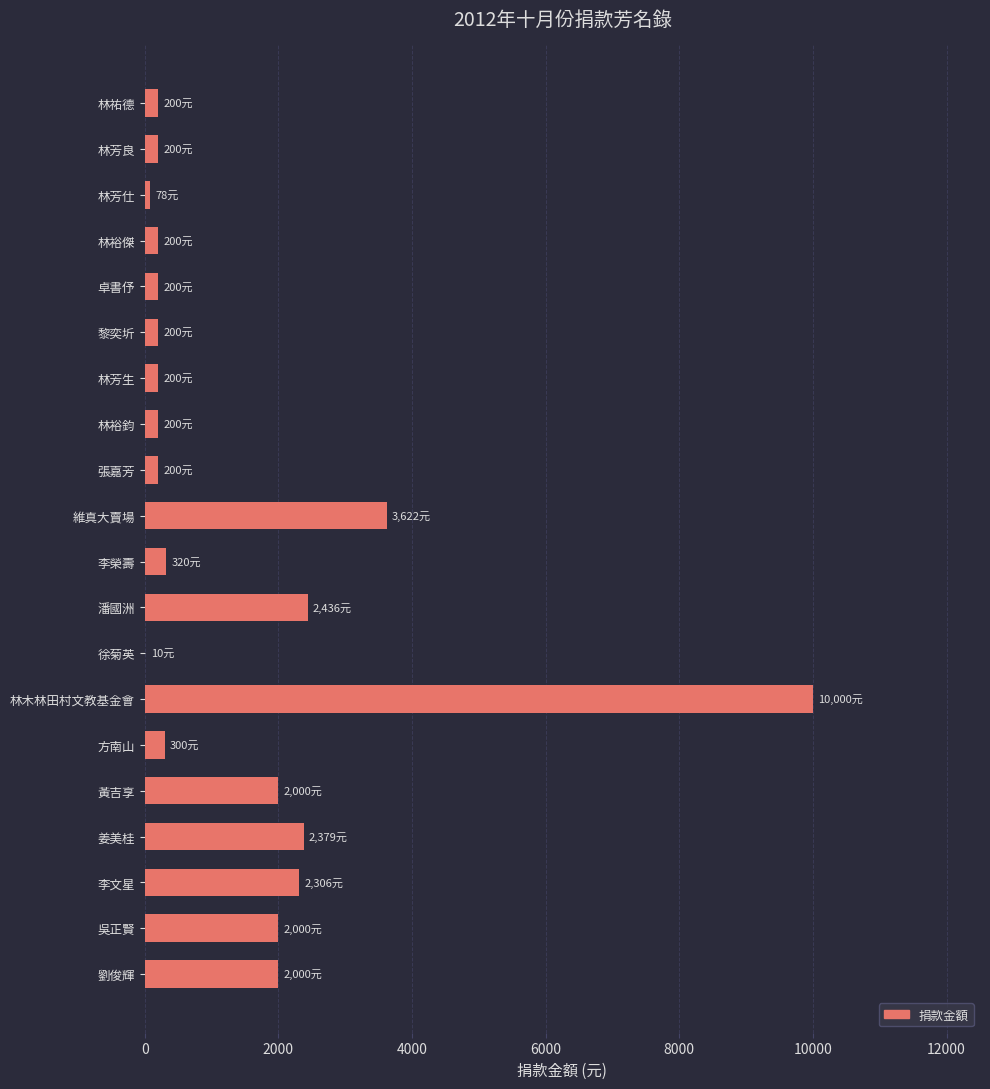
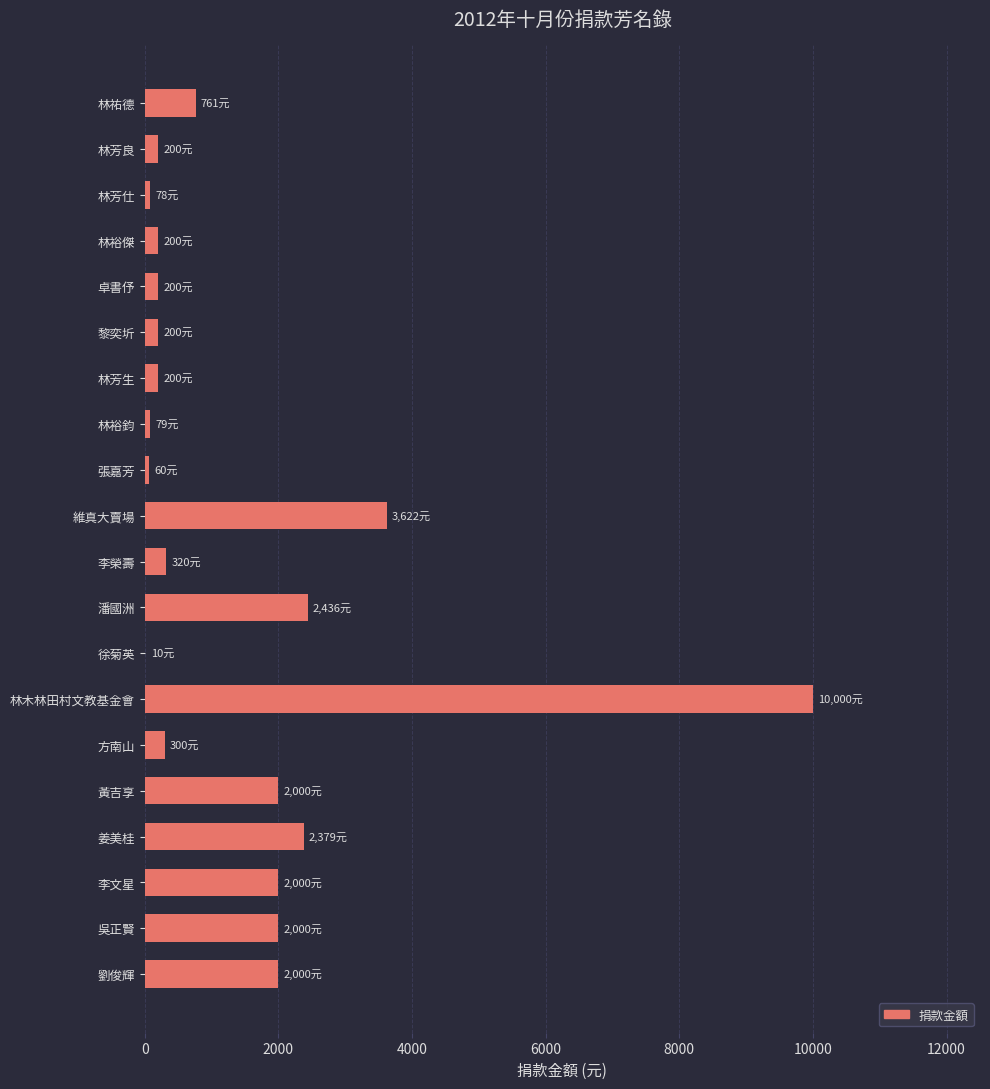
林祐德: 200元 -> 761元
林裕鈞: 200元 -> 79元
張嘉芳: 200元 -> 60元
李文星: 2,306元 -> 2,000元
